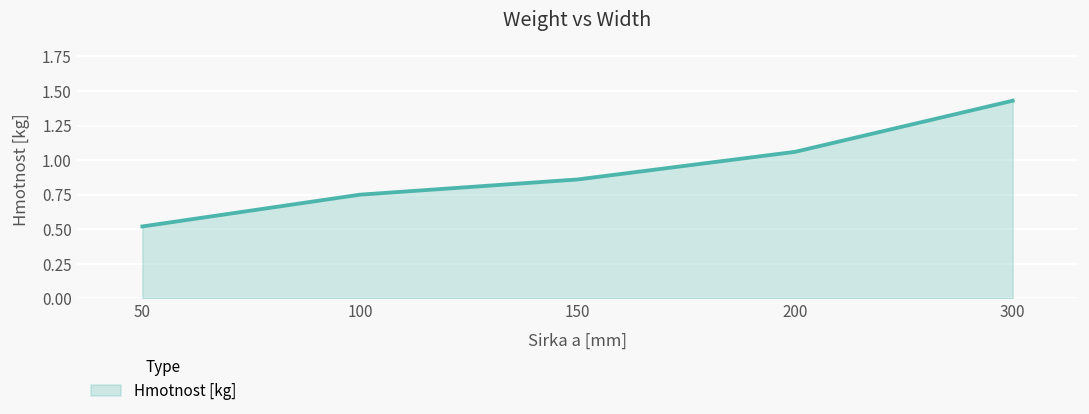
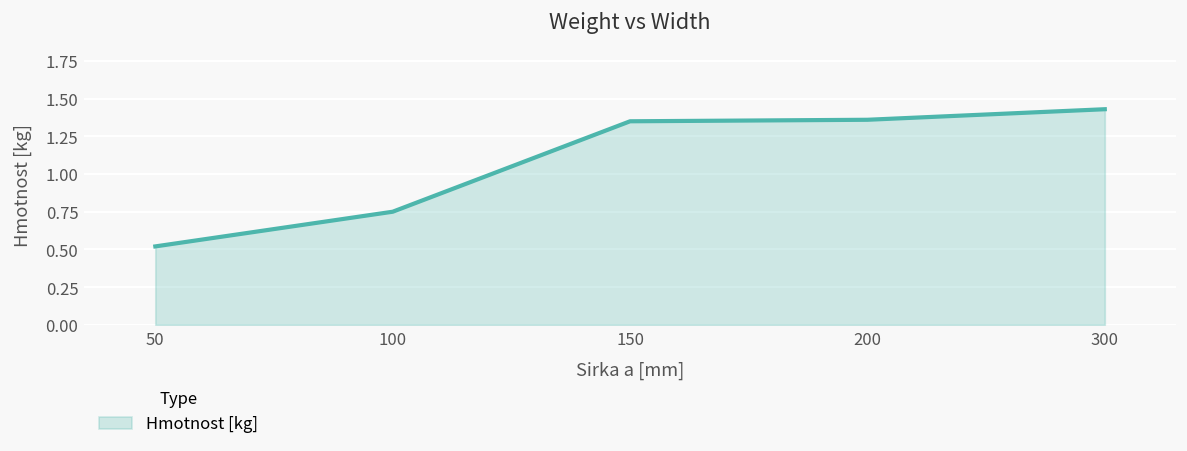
150: 0.86 -> 1.35
200: 1.06 -> 1.36
